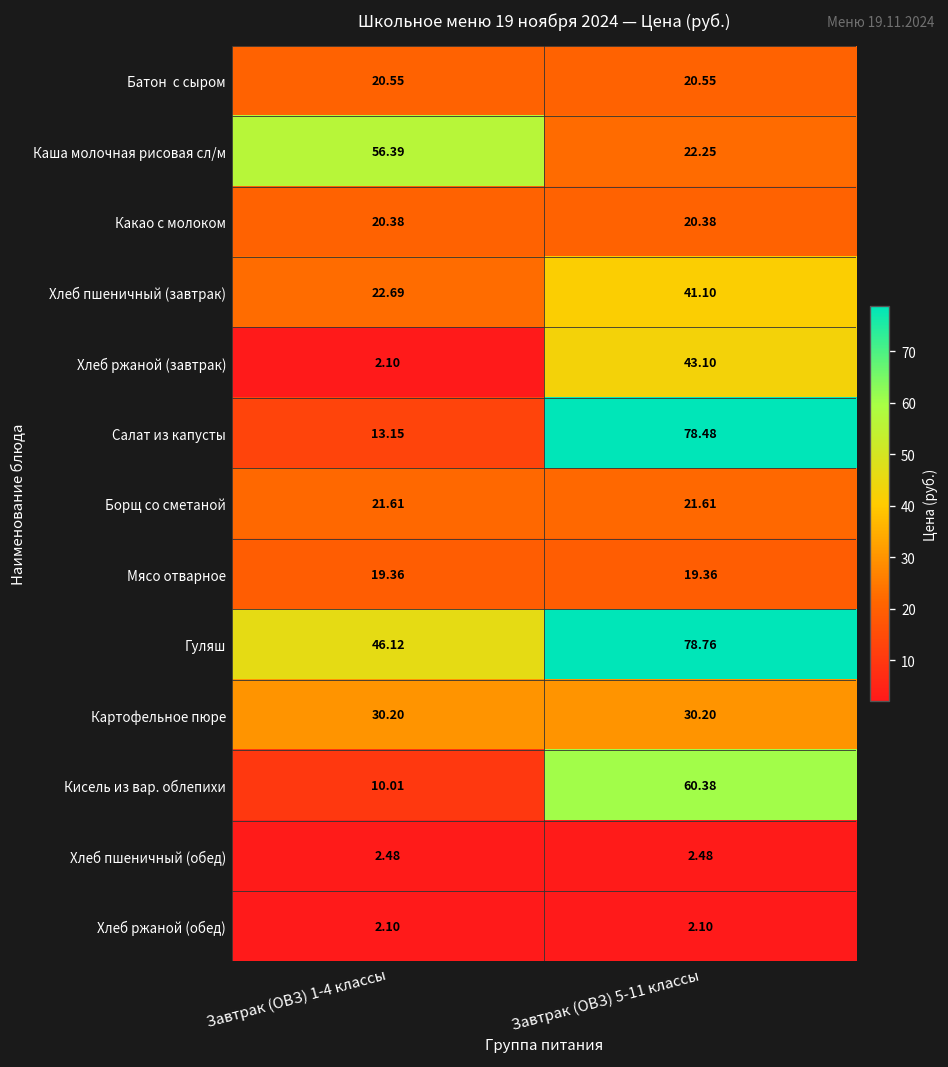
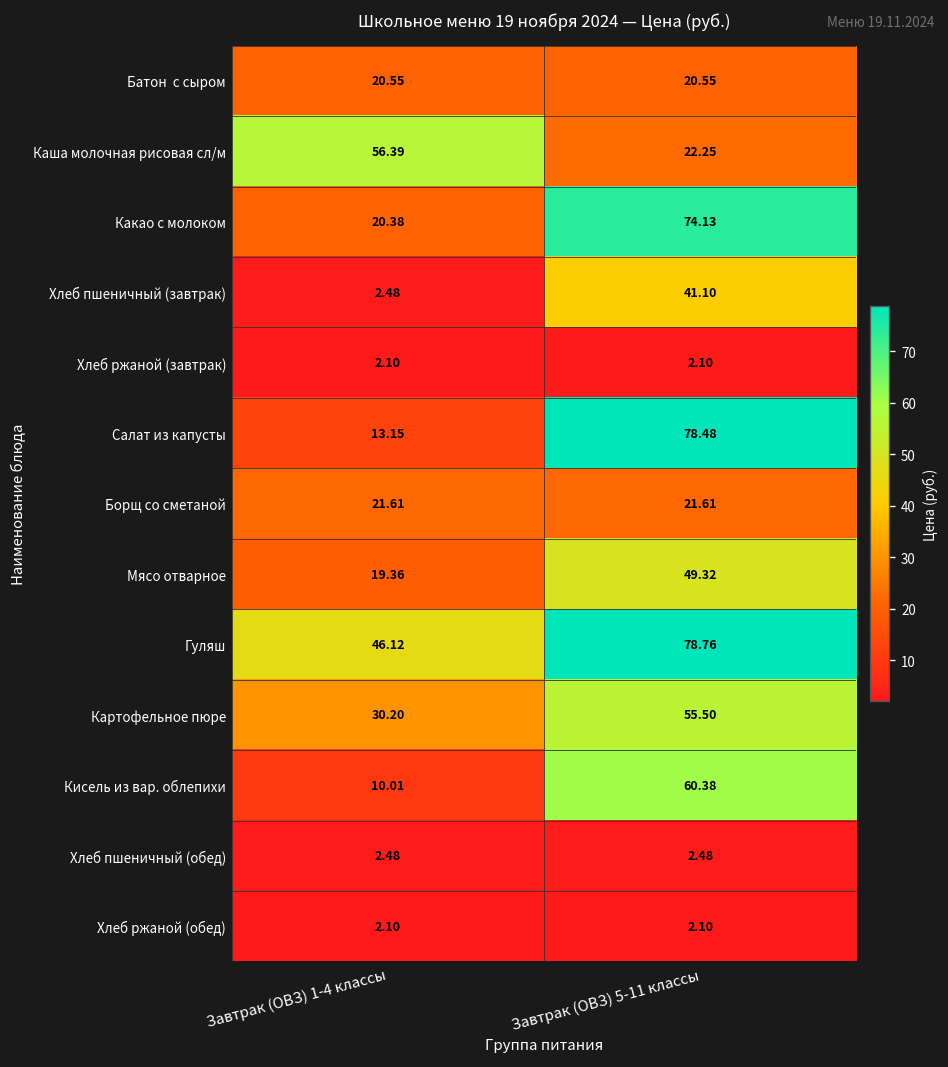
Какао с молоком, Завтрак (ОВЗ) 5-11 классы: 20.38 -> 74.13
Хлеб пшеничный (завтрак), Завтрак (ОВЗ) 1-4 классы: 22.69 -> 2.48
Хлеб ржаной (завтрак), Завтрак (ОВЗ) 5-11 классы: 43.10 -> 2.10
Мясо отварное, Завтрак (ОВЗ) 5-11 классы: 19.36 -> 49.32
Картофельное пюре, Завтрак (ОВЗ) 5-11 классы: 30.20 -> 55.50
